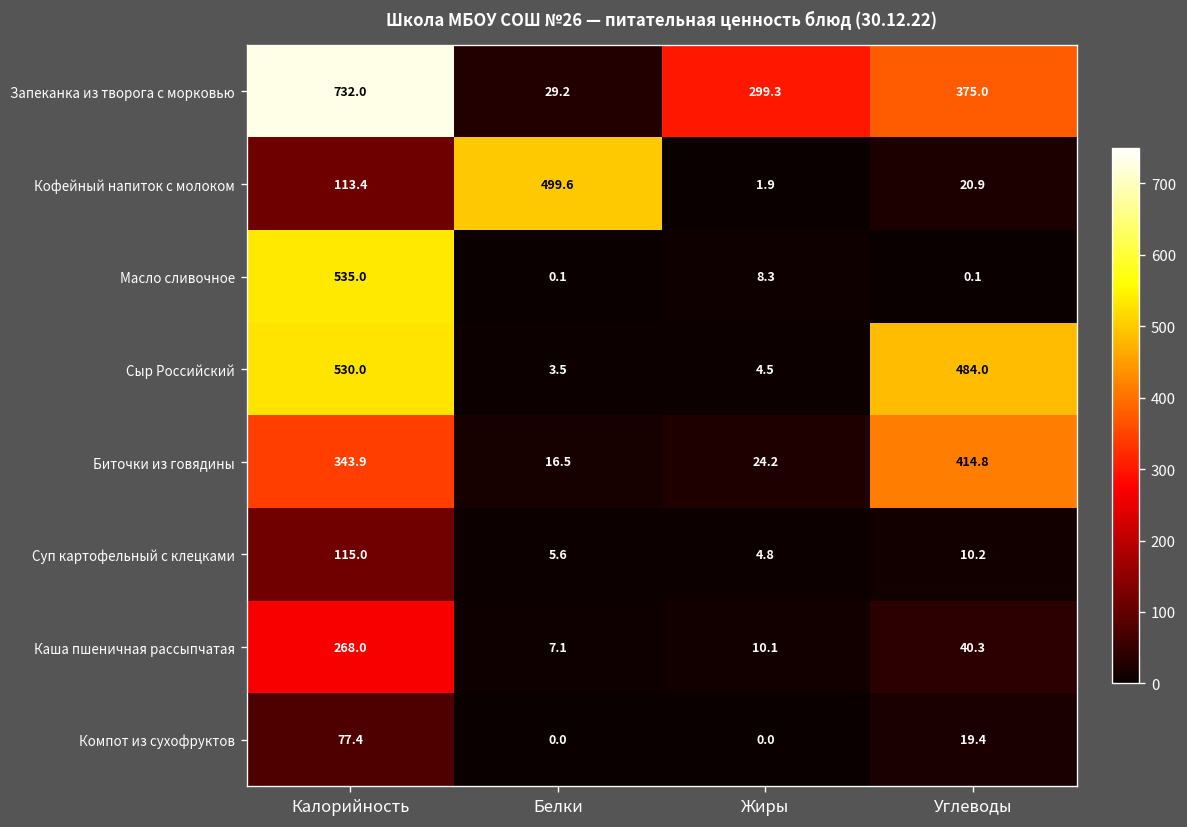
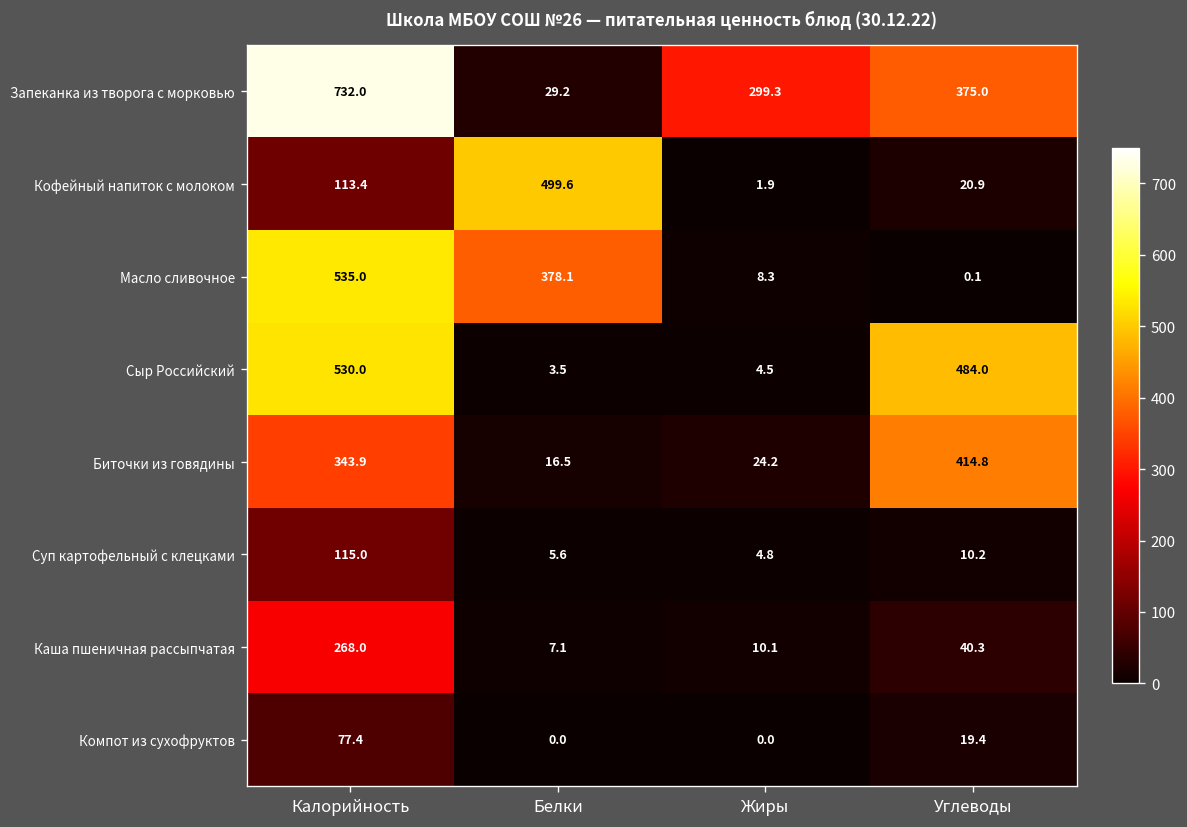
Масло сливочное, Белки: 0.1 -> 378.1
